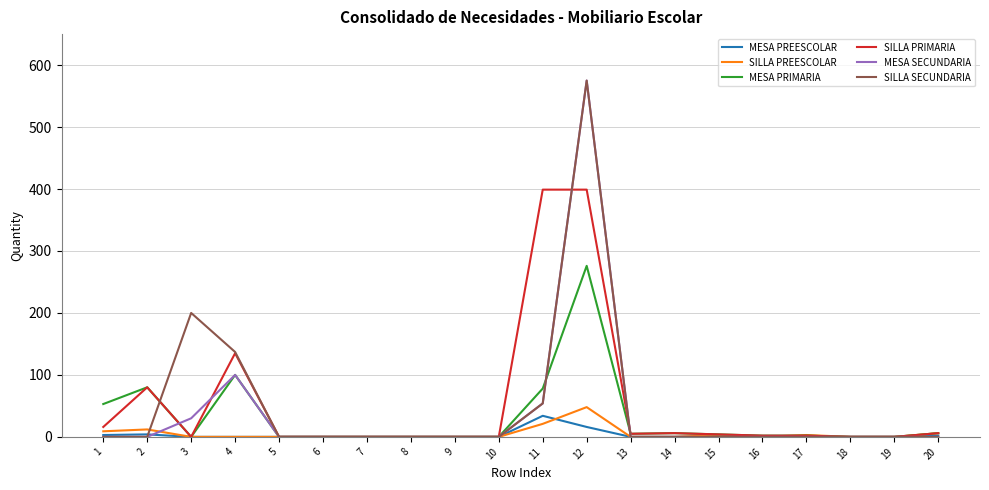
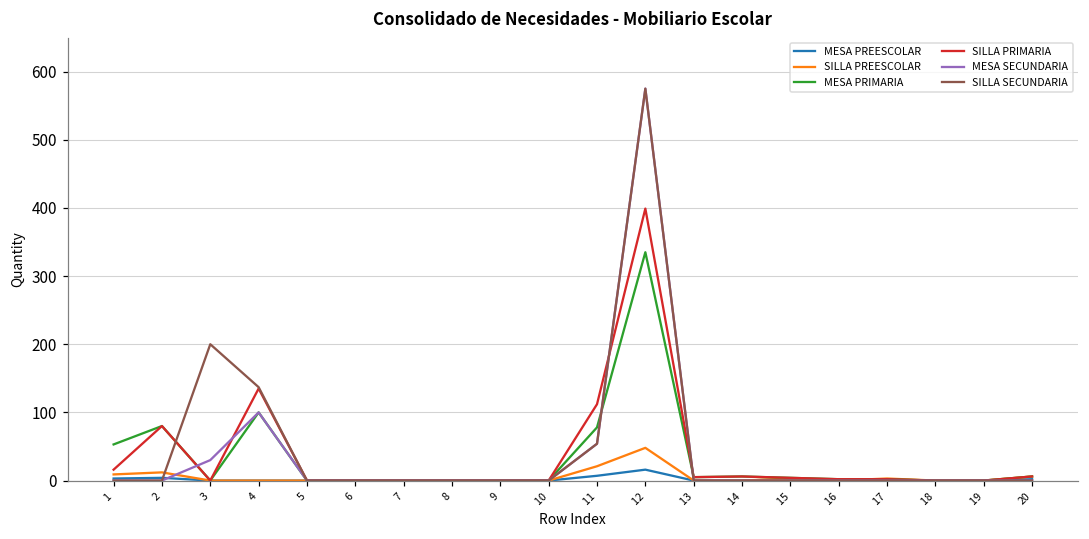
MESA PREESCOLAR, 11: 30 -> 10
SILLA PRIMARIA, 11: 400 -> 110
MESA PRIMARIA, 12: 280 -> 340
